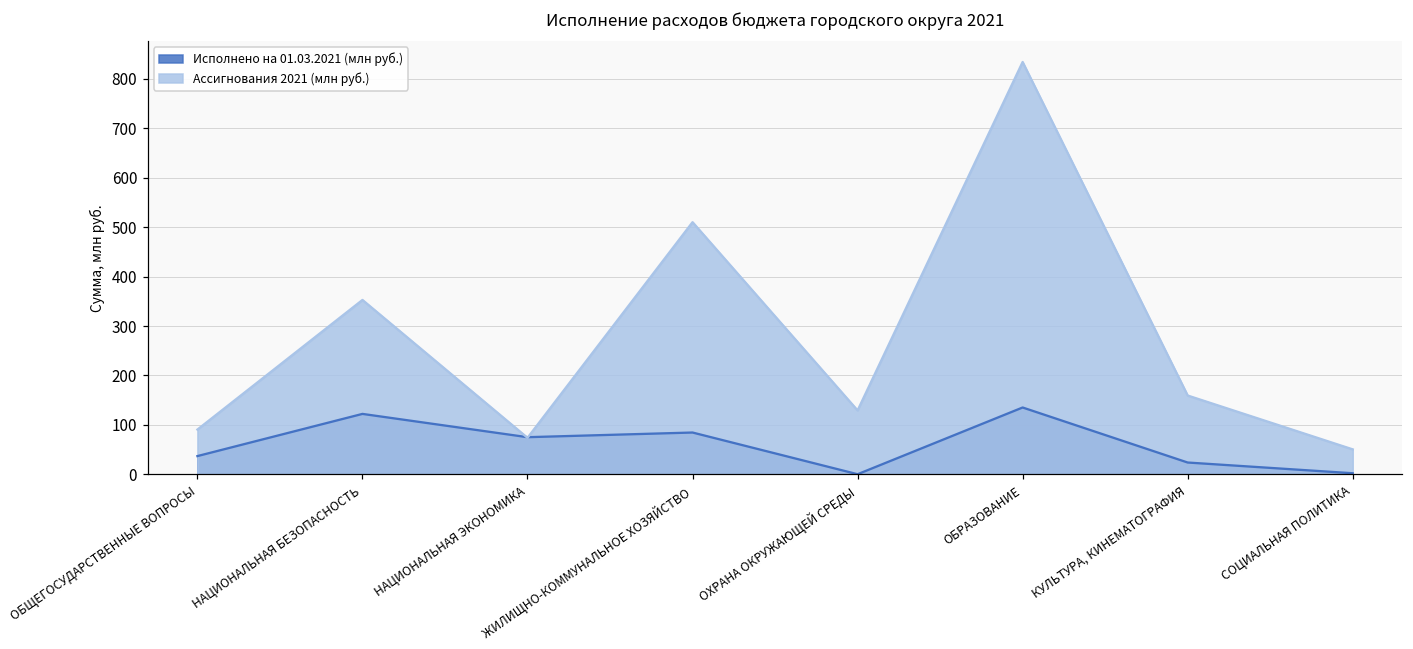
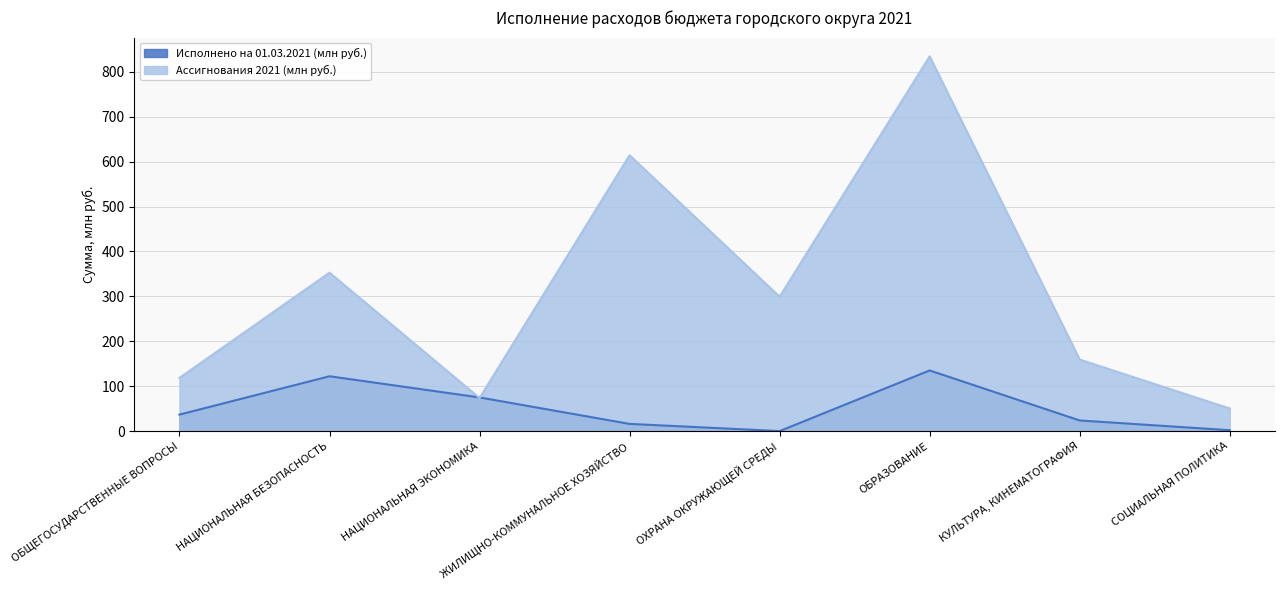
Ассигнования 2021 (млн руб.), ОБЩЕГОСУДАРСТВЕННЫЕ ВОПРОСЫ: 90 -> 120
Исполнено на 01.03.2021 (млн руб.), ЖИЛИЩНО-КОММУНАЛЬНОЕ ХОЗЯЙСТВО: 80 -> 20
Ассигнования 2021 (млн руб.), ЖИЛИЩНО-КОММУНАЛЬНОЕ ХОЗЯЙСТВО: 510 -> 610
Ассигнования 2021 (млн руб.), ОХРАНА ОКРУЖАЮЩЕЙ СРЕДЫ: 130 -> 300
